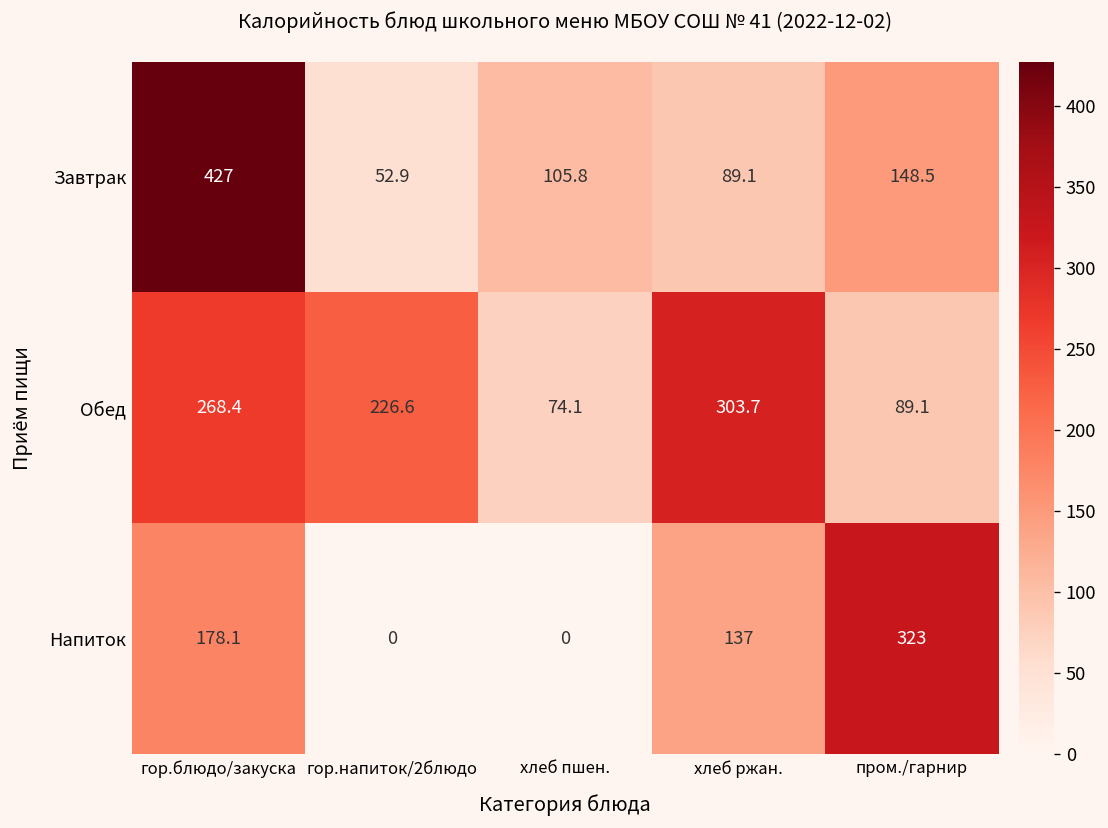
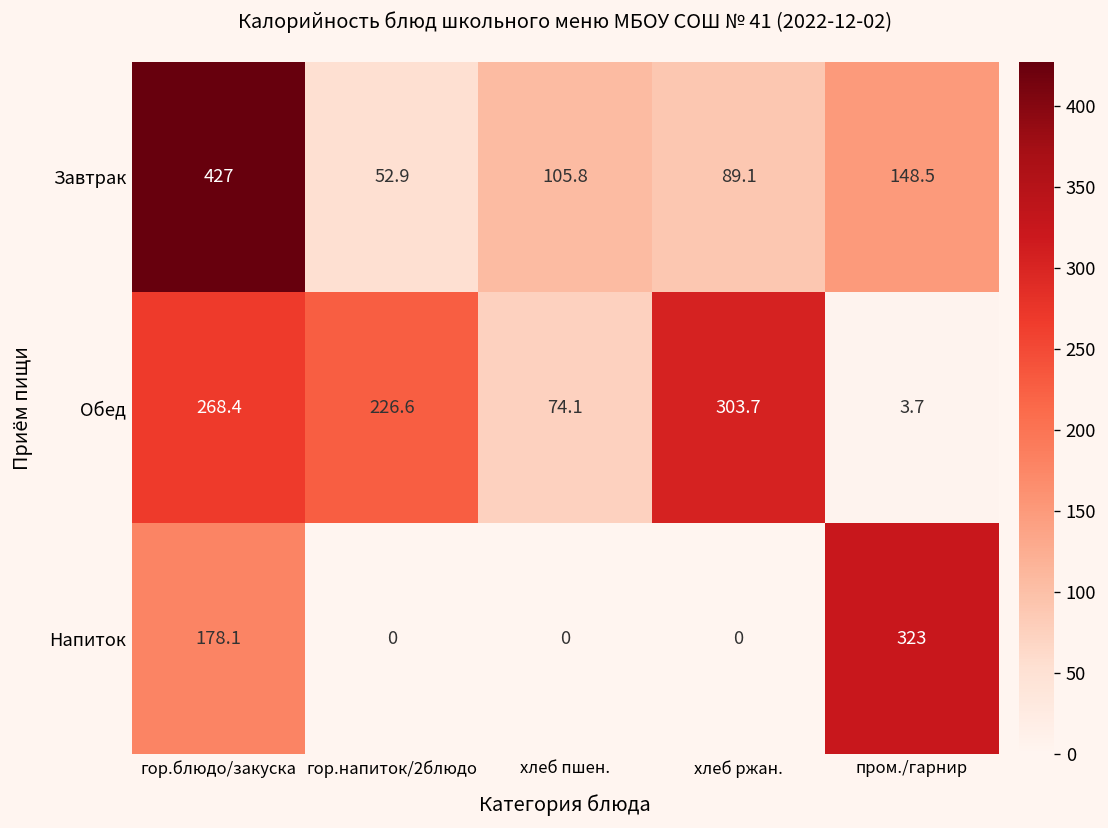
Обед, пром./гарнир: 89.1 -> 3.7
Напиток, хлеб ржан.: 137 -> 0
